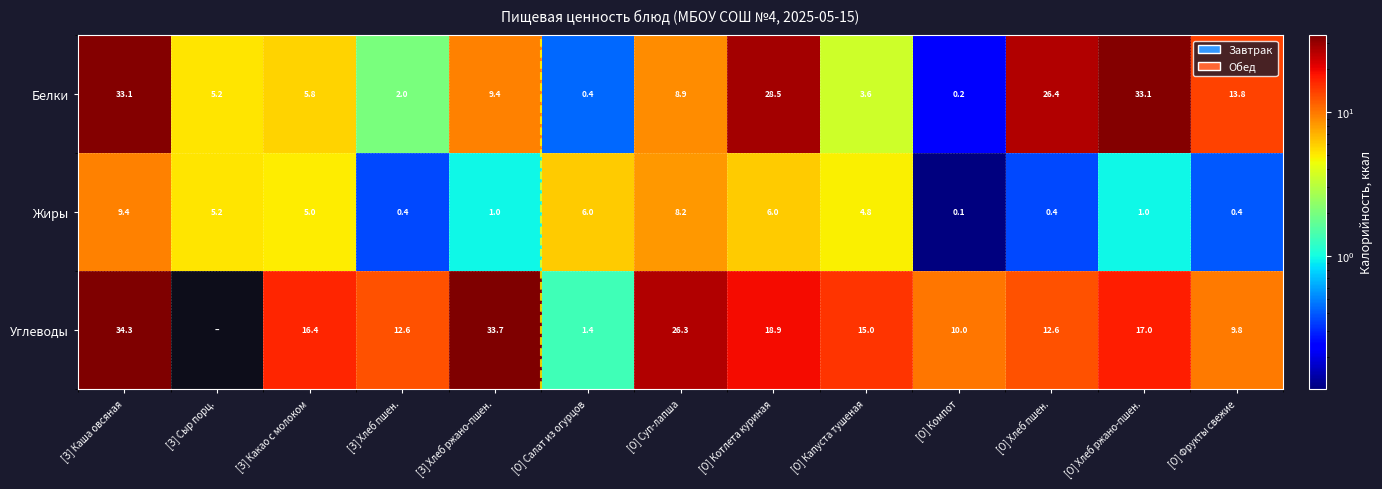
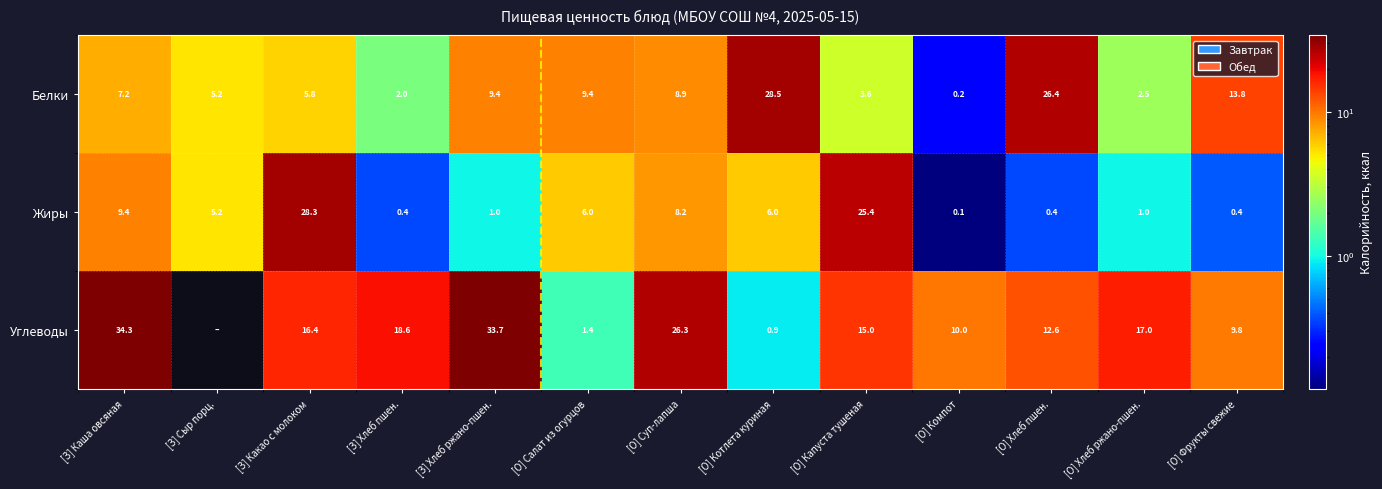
Белки, [З] Каша овсяная: 33.1 -> 7.2
Белки, [О] Салат из огурцов: 0.4 -> 9.4
Белки, [О] Хлеб ржано-пшен.: 33.1 -> 2.5
Жиры, [З] Какао с молоком: 5.0 -> 28.3
Жиры, [О] Капуста тушеная: 4.8 -> 25.4
Углеводы, [З] Хлеб пшен.: 12.6 -> 18.6
Углеводы, [О] Котлета куриная: 18.9 -> 0.9
